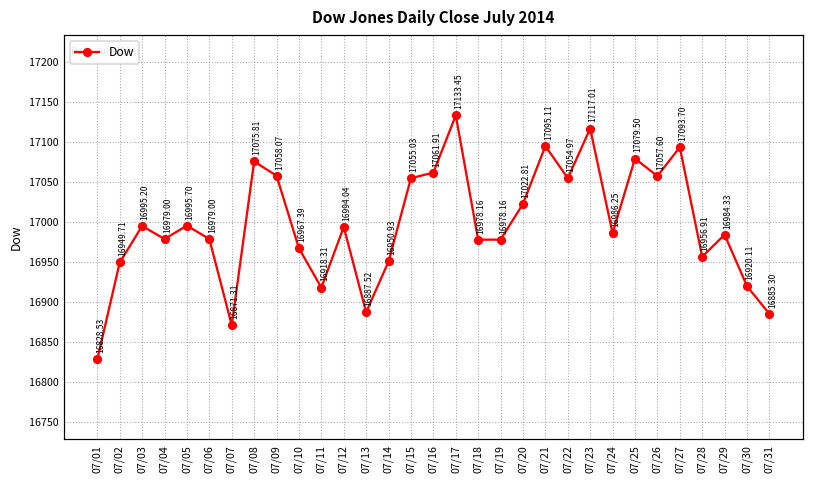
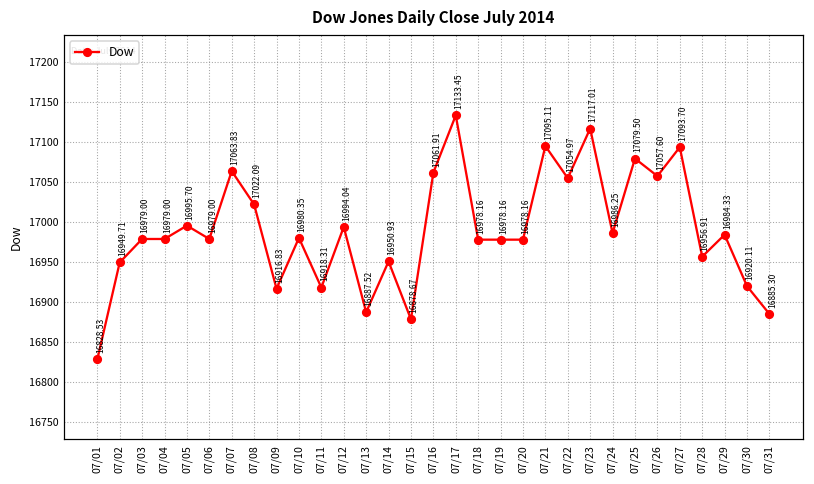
07/03: 16995.20 -> 16979.00
07/07: 16871.31 -> 17063.83
07/08: 17075.81 -> 17022.09
07/09: 17058.07 -> 16916.83
07/10: 16967.39 -> 16980.35
07/15: 17055.03 -> 16878.67
07/20: 17022.81 -> 16978.16
